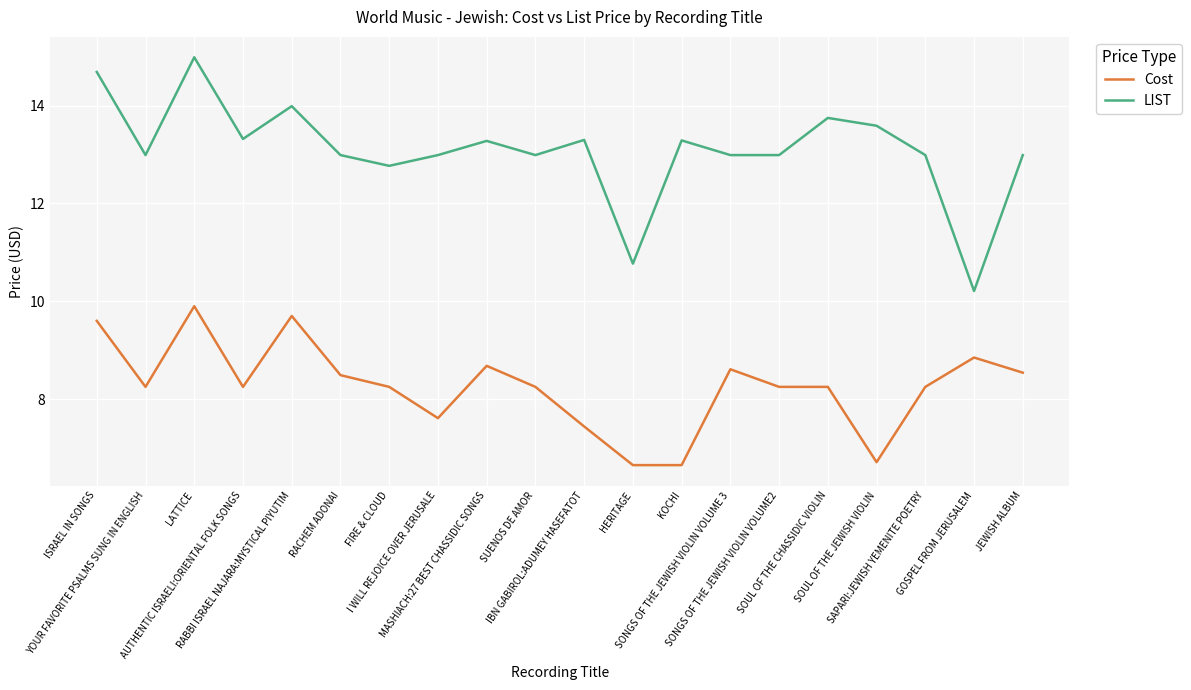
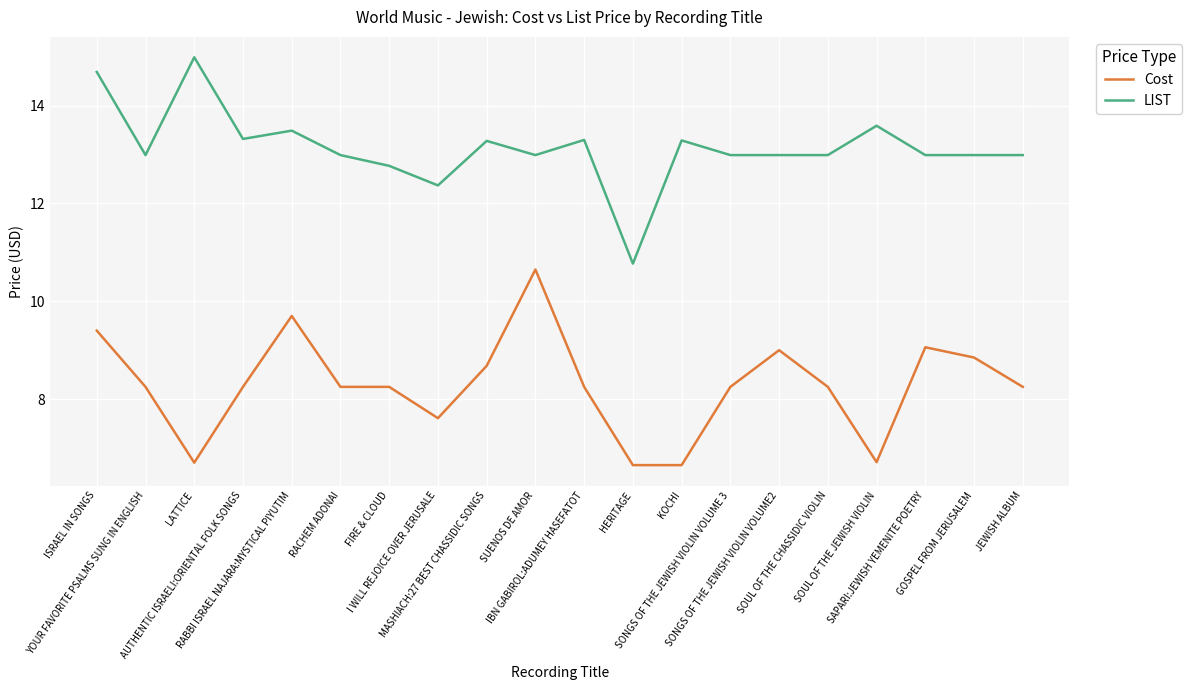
Cost, ISRAEL IN SONGS: 9.6 -> 9.4
Cost, LATTICE: 9.9 -> 6.7
LIST, RABBI ISRAEL NAJARA:MYSTICAL PIYUTIM: 14.0 -> 13.5
Cost, RACHEM ADONAI: 8.5 -> 8.3
LIST, I WILL REJOICE OVER JERUSALE: 13.0 -> 12.4
Cost, SUENOS DE AMOR: 8.3 -> 10.7
Cost, IBN GABIROL:ADUMEY HASEFATOT: 7.4 -> 8.3
Cost, SONGS OF THE JEWISH VIOLIN VOLUME 3: 8.6 -> 8.3
Cost, SONGS OF THE JEWISH VIOLIN VOLUME2: 8.3 -> 9.0
LIST, SOUL OF THE CHASSIDIC VIOLIN: 13.8 -> 13.0
Cost, SAPARI:JEWISH YEMENITE POETRY: 8.3 -> 9.1
LIST, GOSPEL FROM JERUSALEM: 10.2 -> 13.0
Cost, JEWISH ALBUM: 8.5 -> 8.3
